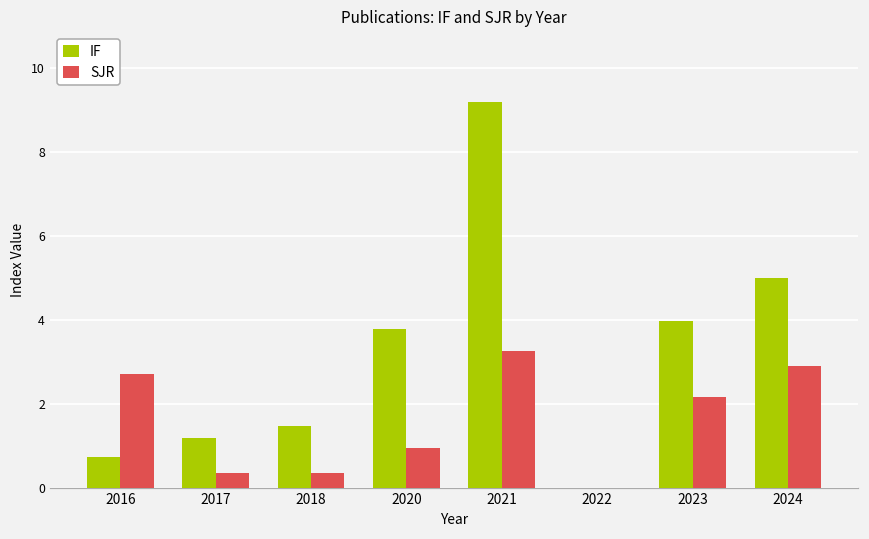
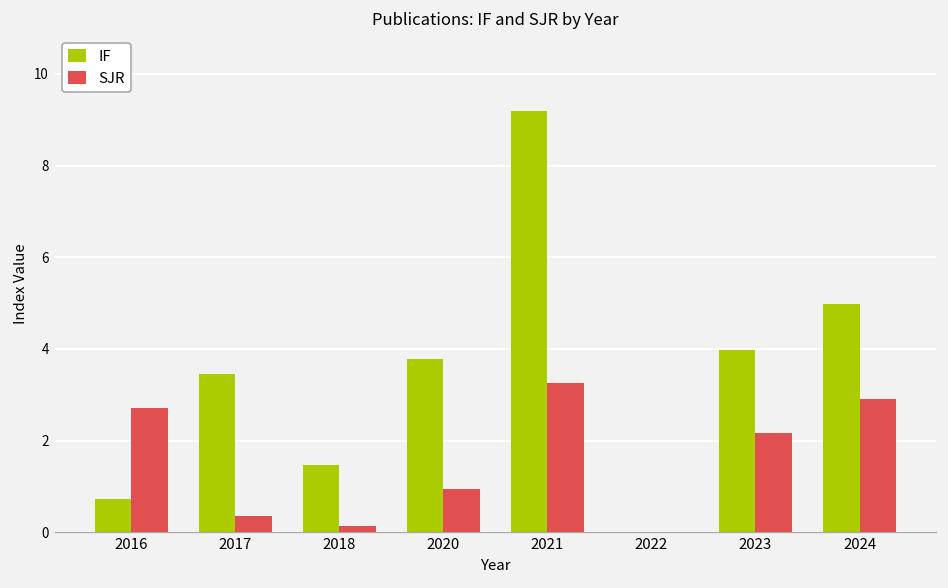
IF, 2017: 1.2 -> 3.5
SJR, 2018: 0.4 -> 0.1
